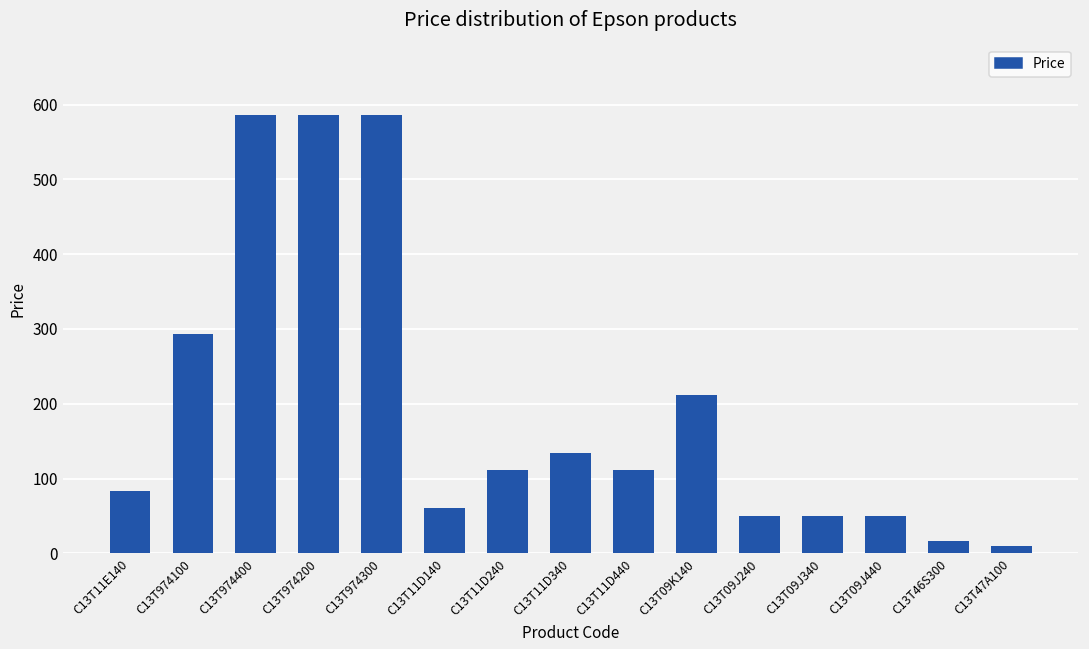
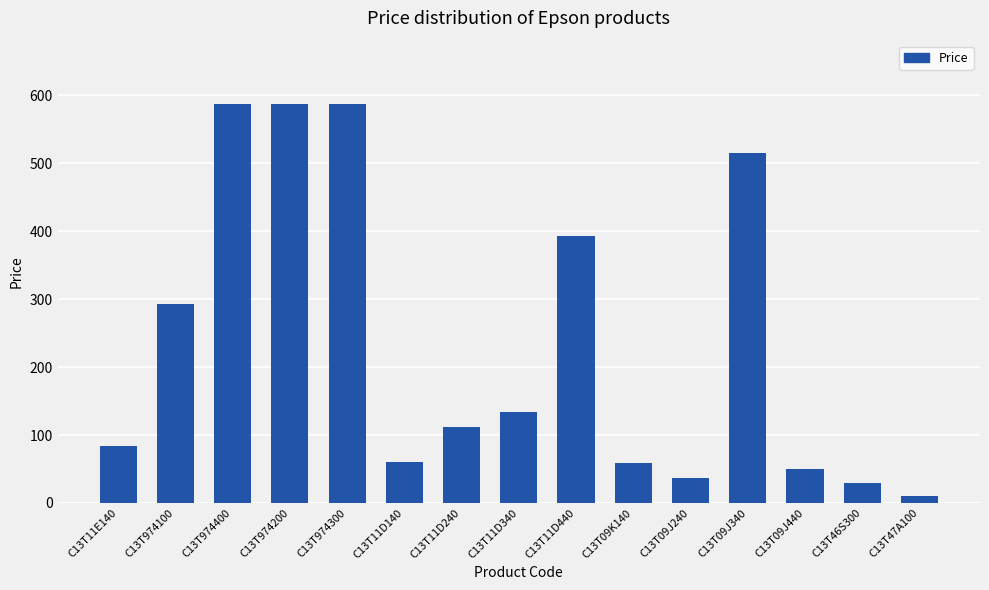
C13T11D440: 110 -> 390
C13T09K140: 210 -> 60
C13T09J240: 50 -> 40
C13T09J340: 50 -> 520
C13T46S300: 20 -> 30
